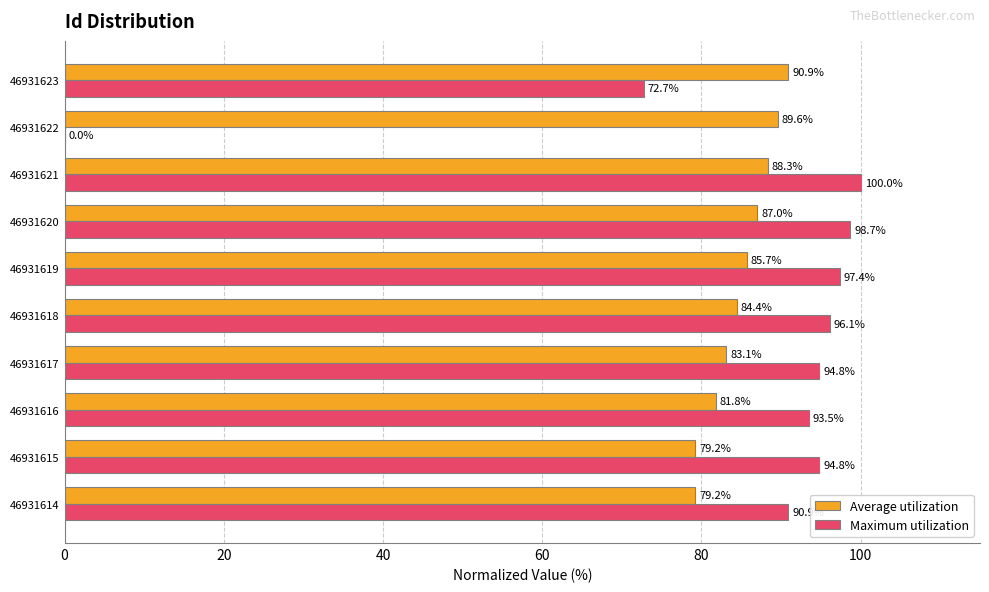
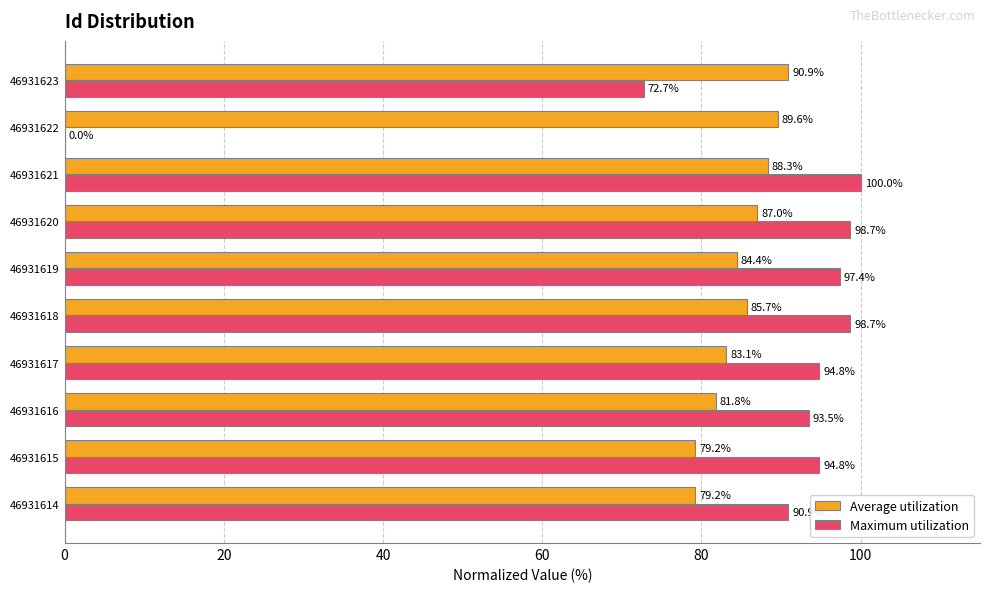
Average utilization, 46931619: 85.7% -> 84.4%
Average utilization, 46931618: 84.4% -> 85.7%
Maximum utilization, 46931618: 96.1% -> 98.7%
